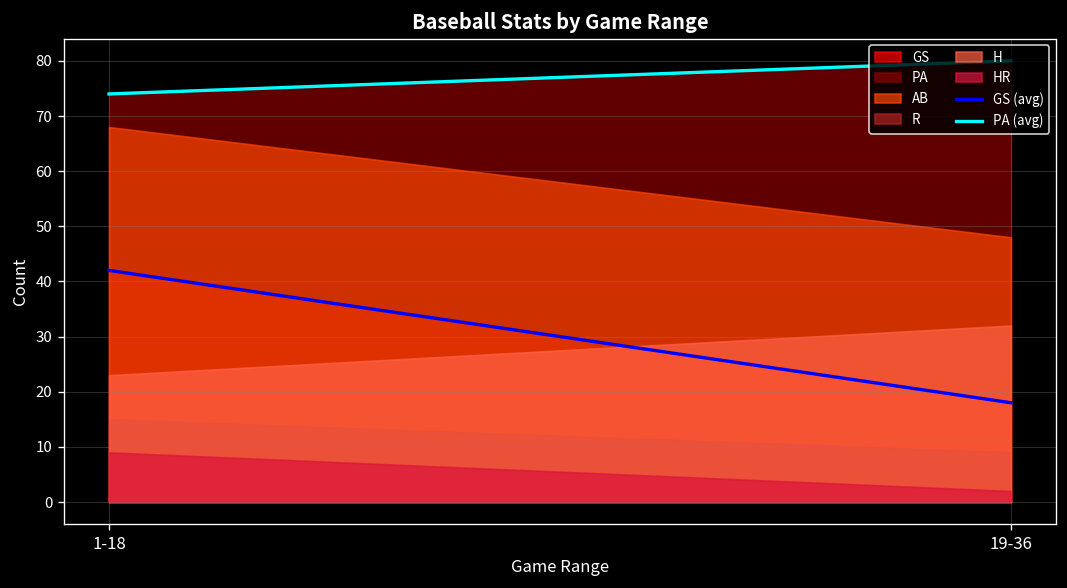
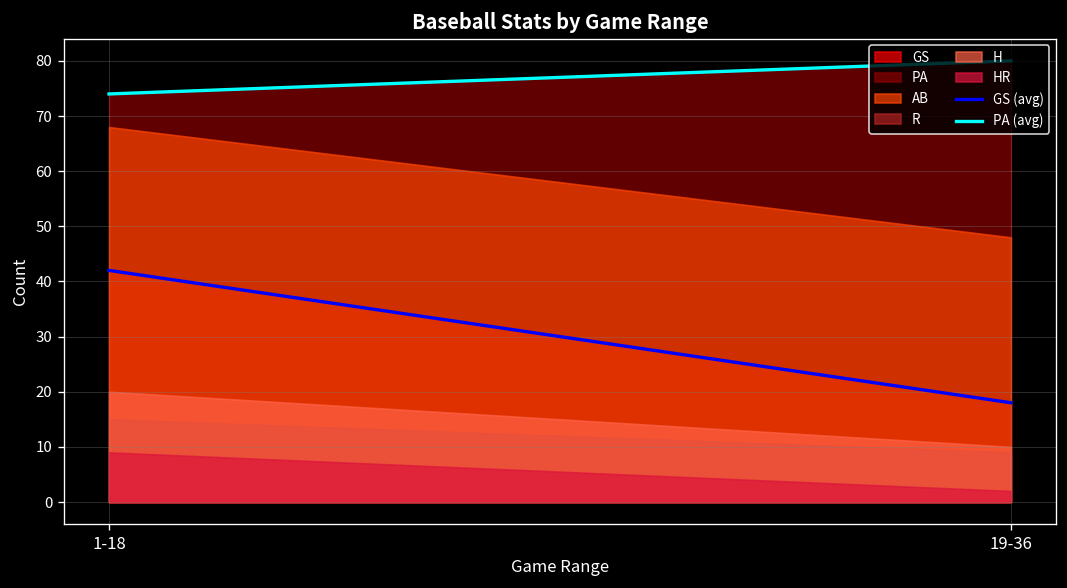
H, 1-18: 23 -> 20
H, 19-36: 32 -> 10
